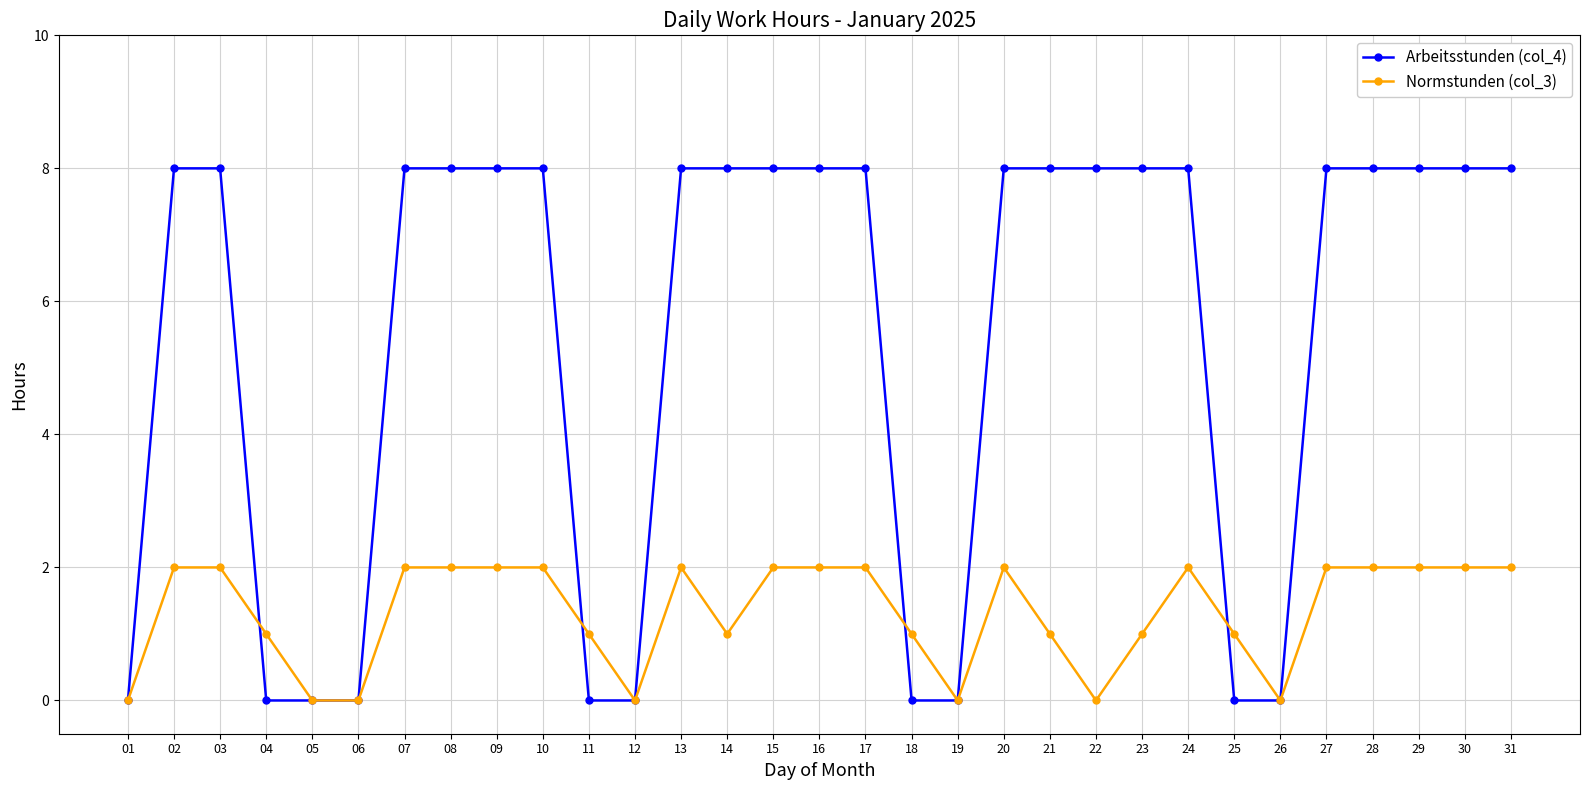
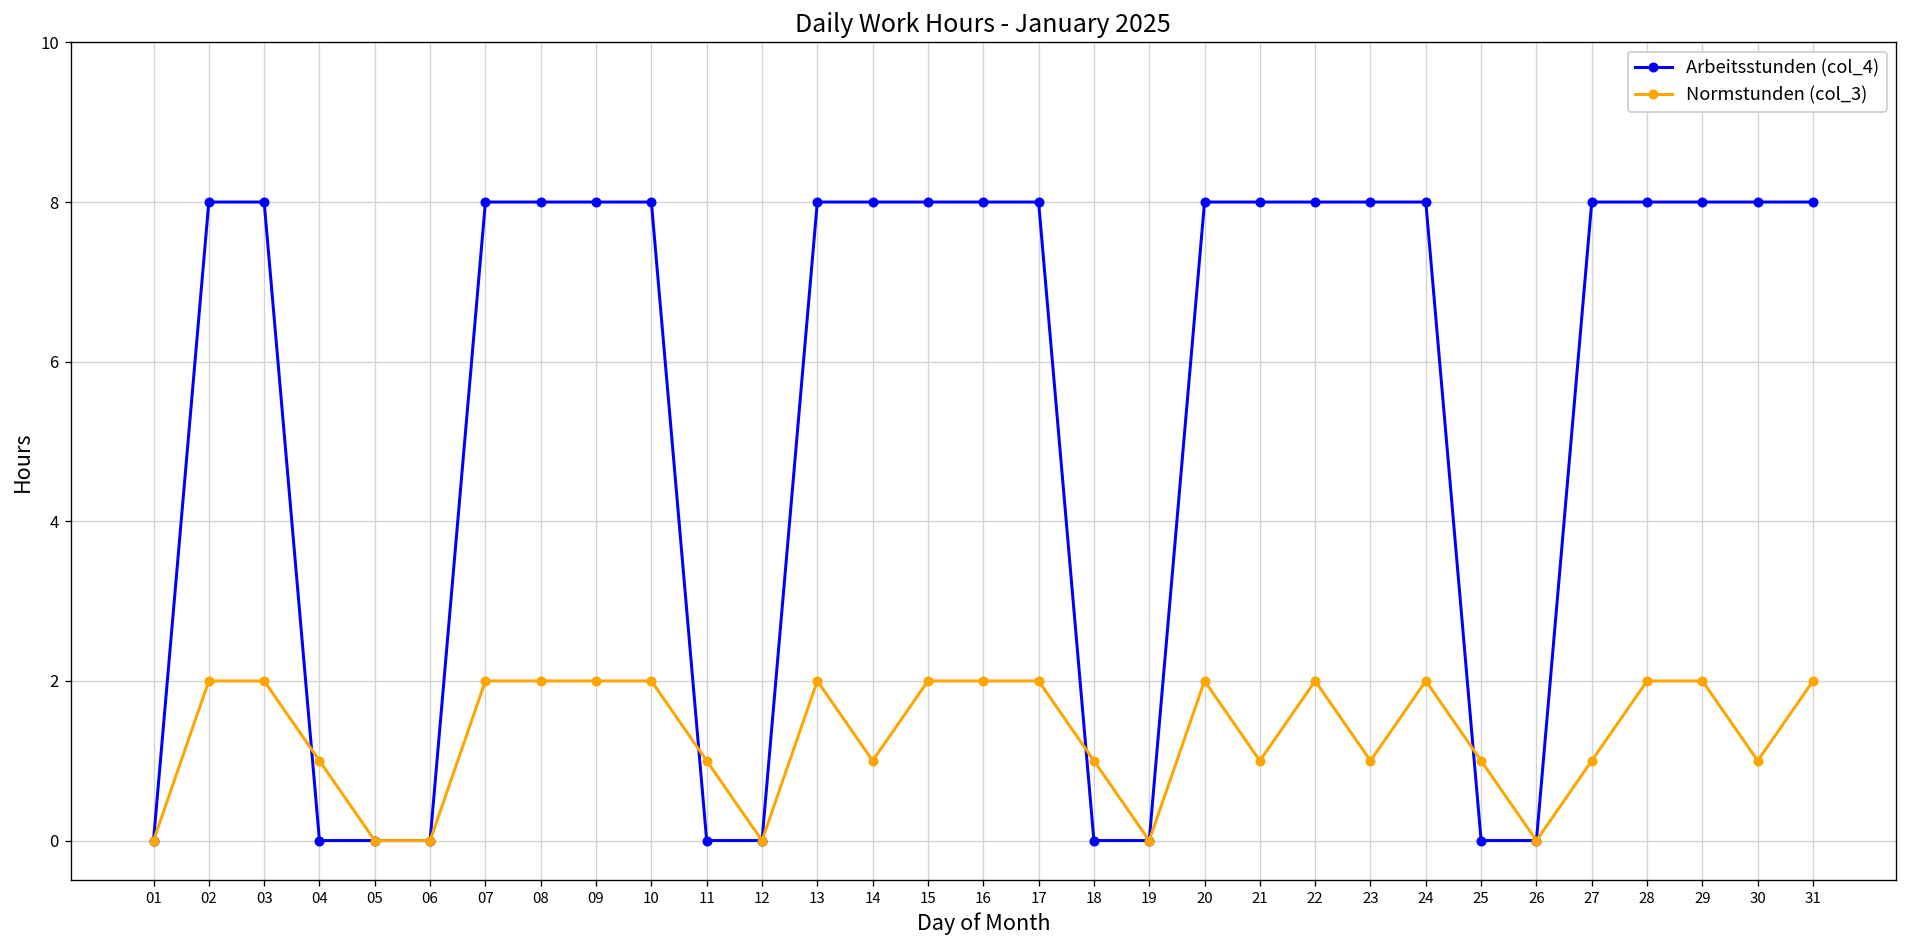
Normstunden (col_3), 22: 0 -> 2
Normstunden (col_3), 27: 2 -> 1
Normstunden (col_3), 30: 2 -> 1
